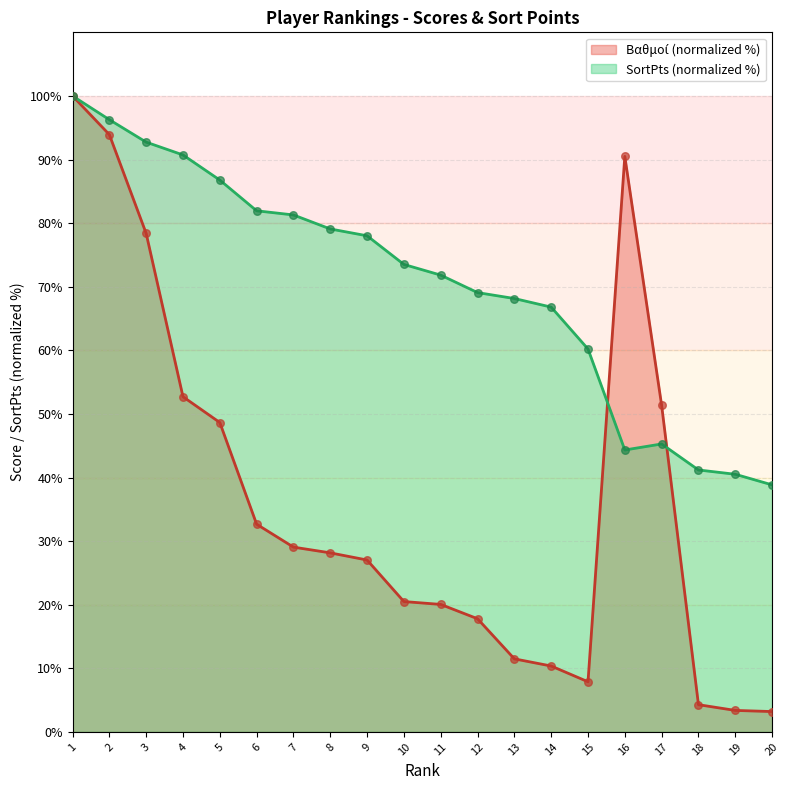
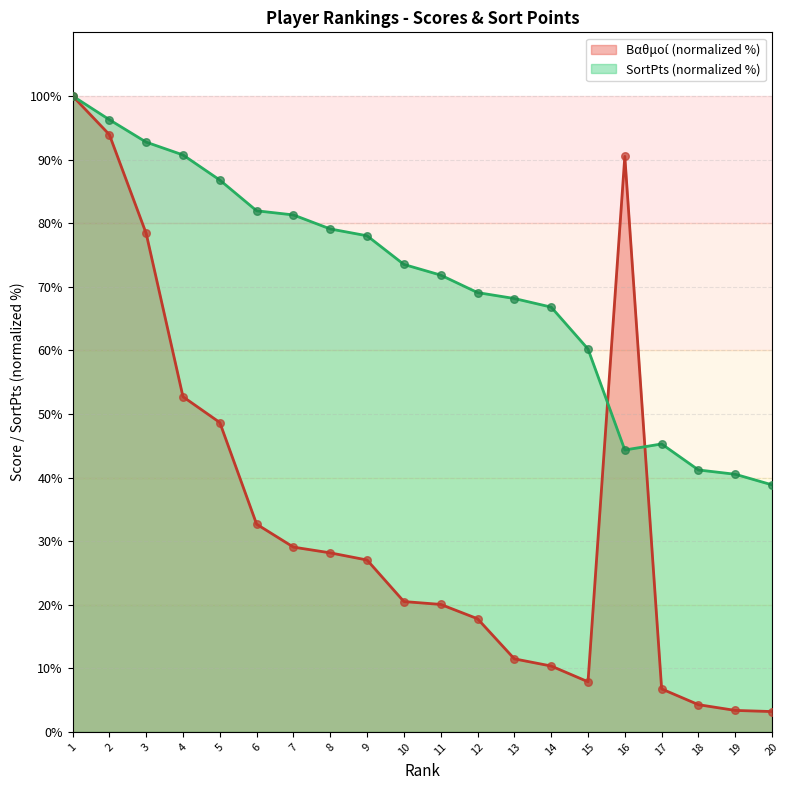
Βαθμοί (normalized %), 17: 51% -> 7%
